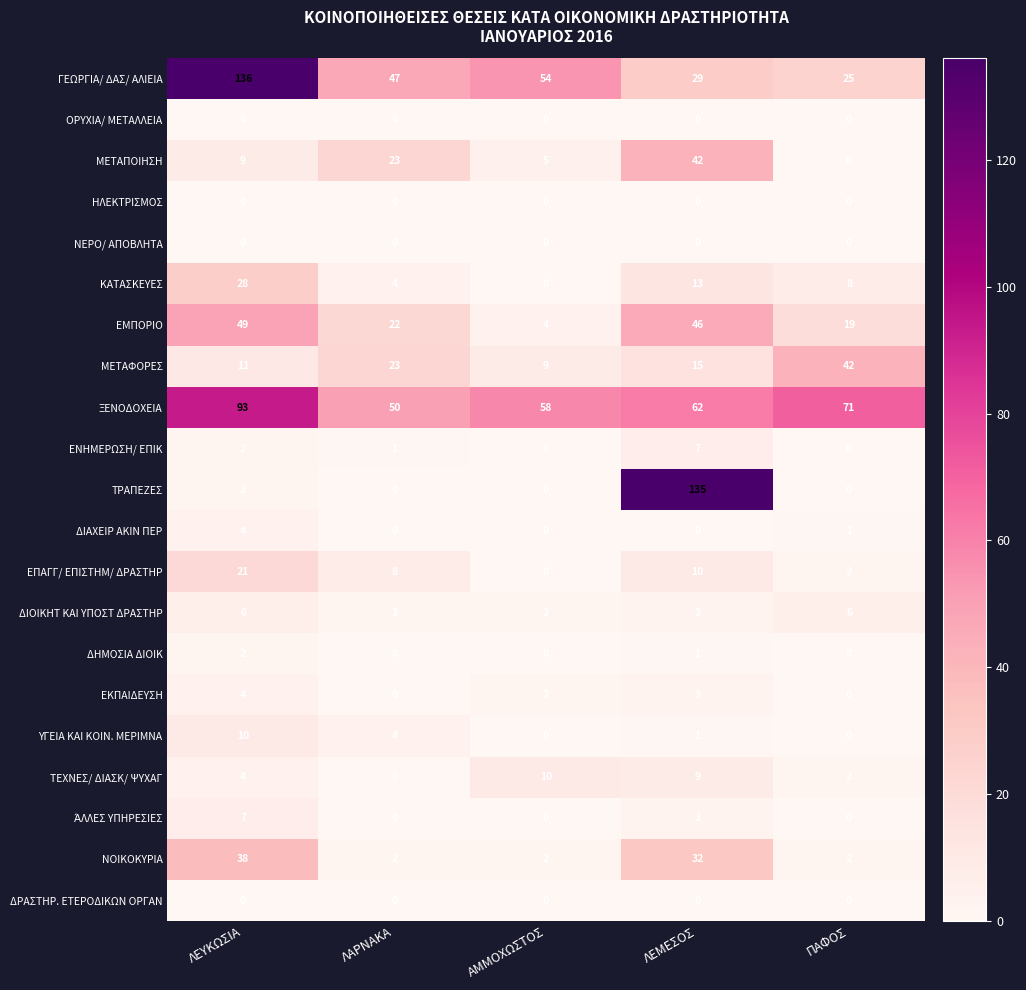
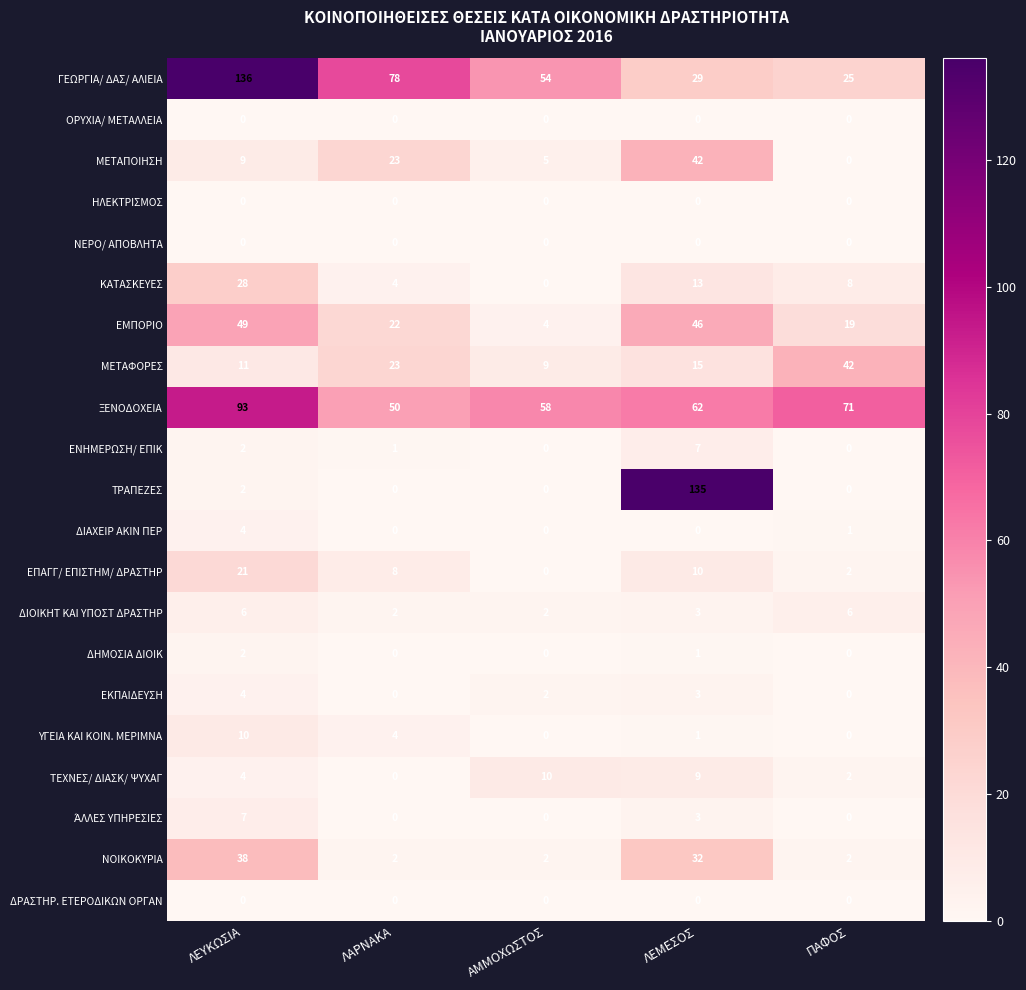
ΓΕΩΡΓΙΑ/ ΔΑΣ/ ΑΛΙΕΙΑ, ΛΑΡΝΑΚΑ: 47 -> 78
